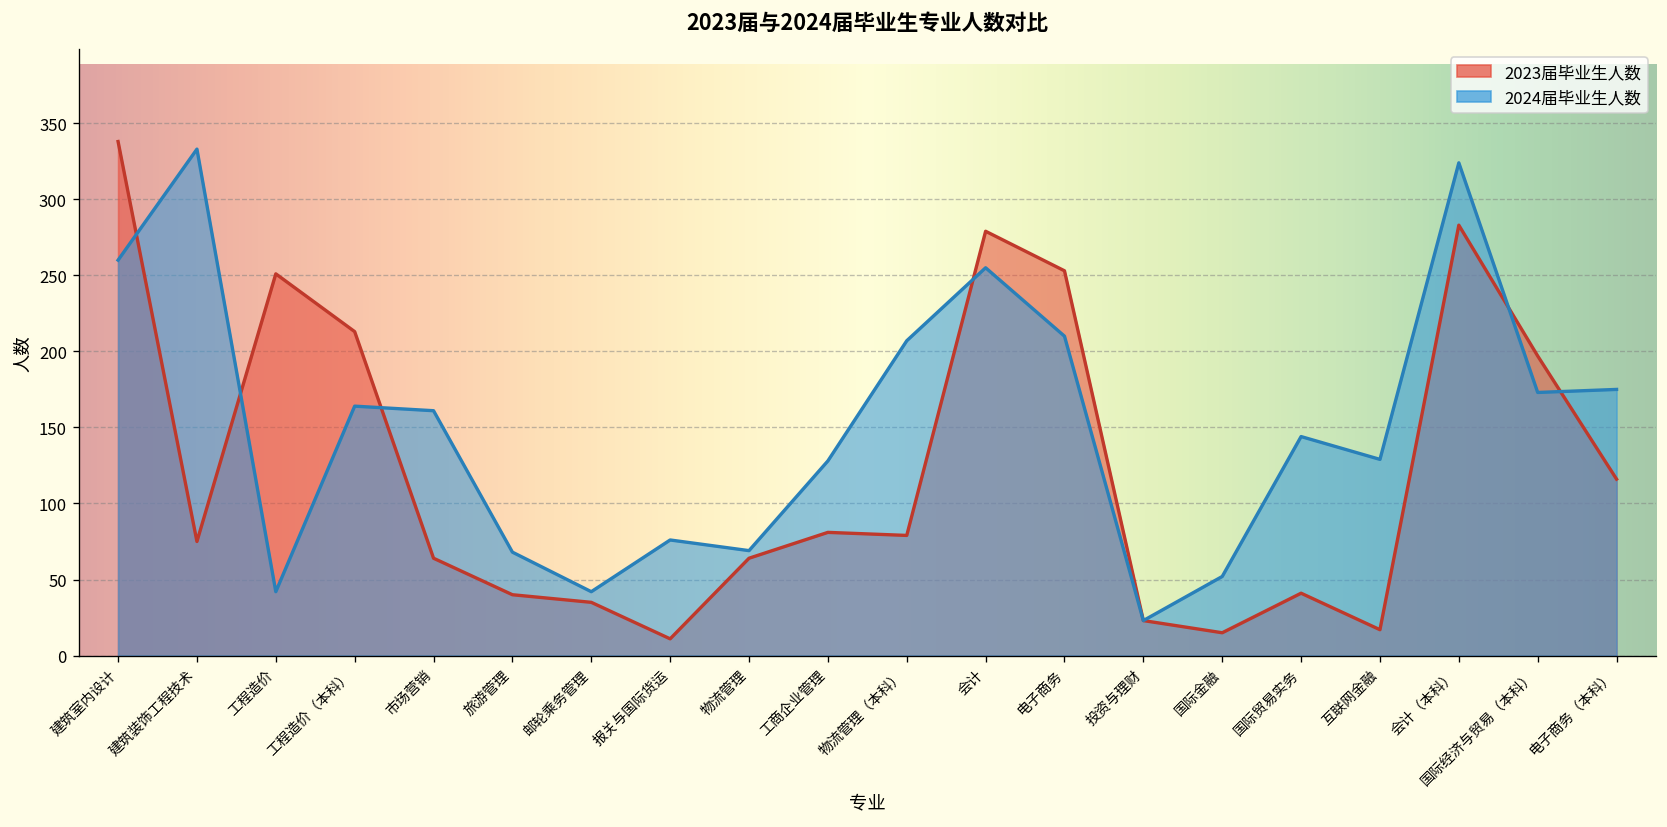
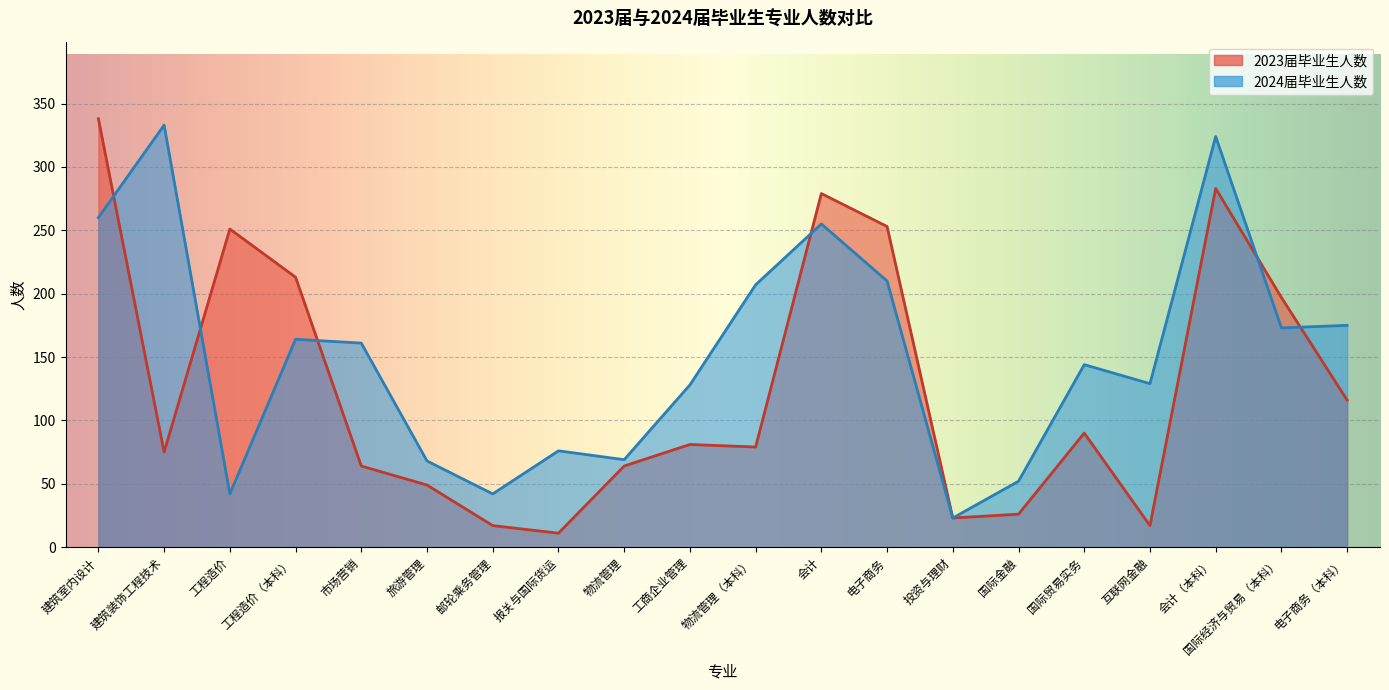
2023届毕业生人数, 旅游管理: 40 -> 49
2023届毕业生人数, 邮轮乘务管理: 35 -> 17
2023届毕业生人数, 国际金融: 15 -> 26
2023届毕业生人数, 国际贸易实务: 41 -> 90
